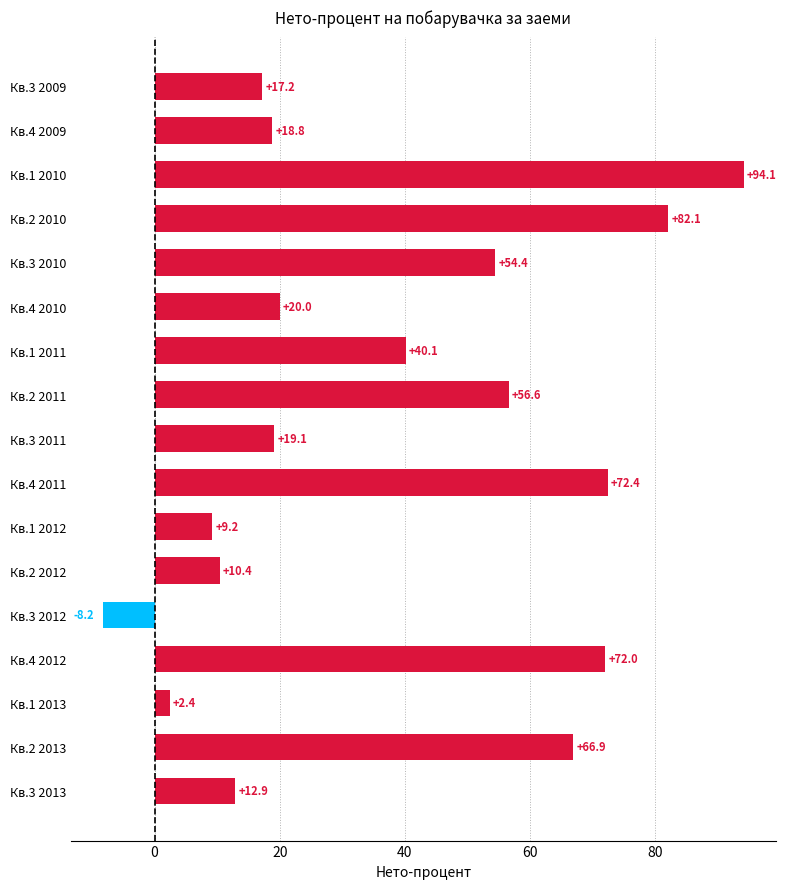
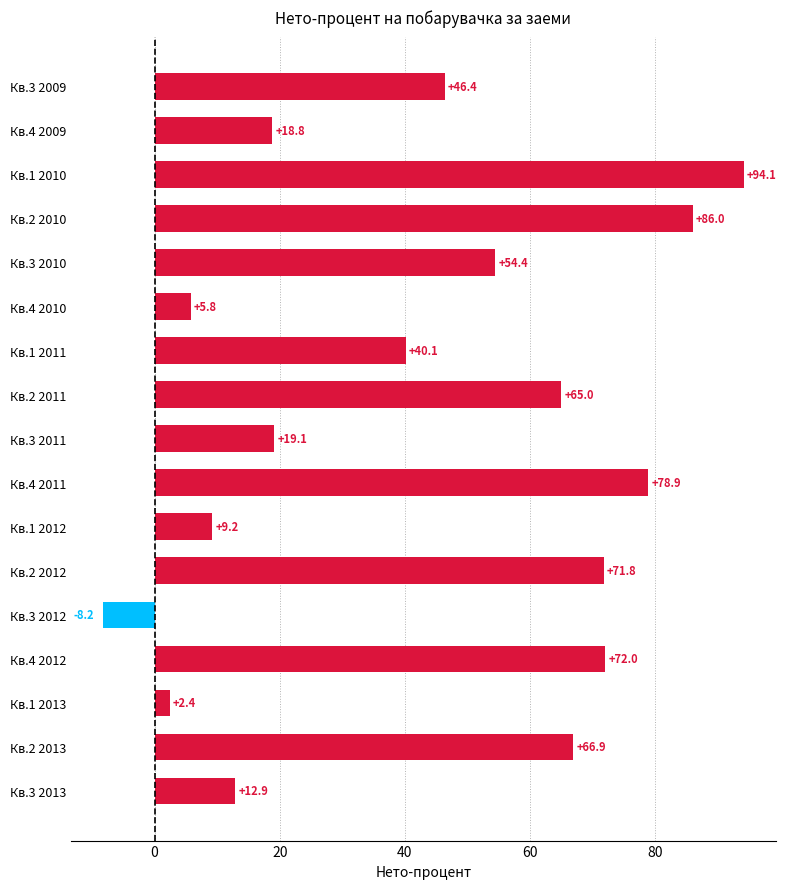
Кв.3 2009: +17.2 -> +46.4
Кв.2 2010: +82.1 -> +86.0
Кв.4 2010: +20.0 -> +5.8
Кв.2 2011: +56.6 -> +65.0
Кв.4 2011: +72.4 -> +78.9
Кв.2 2012: +10.4 -> +71.8
